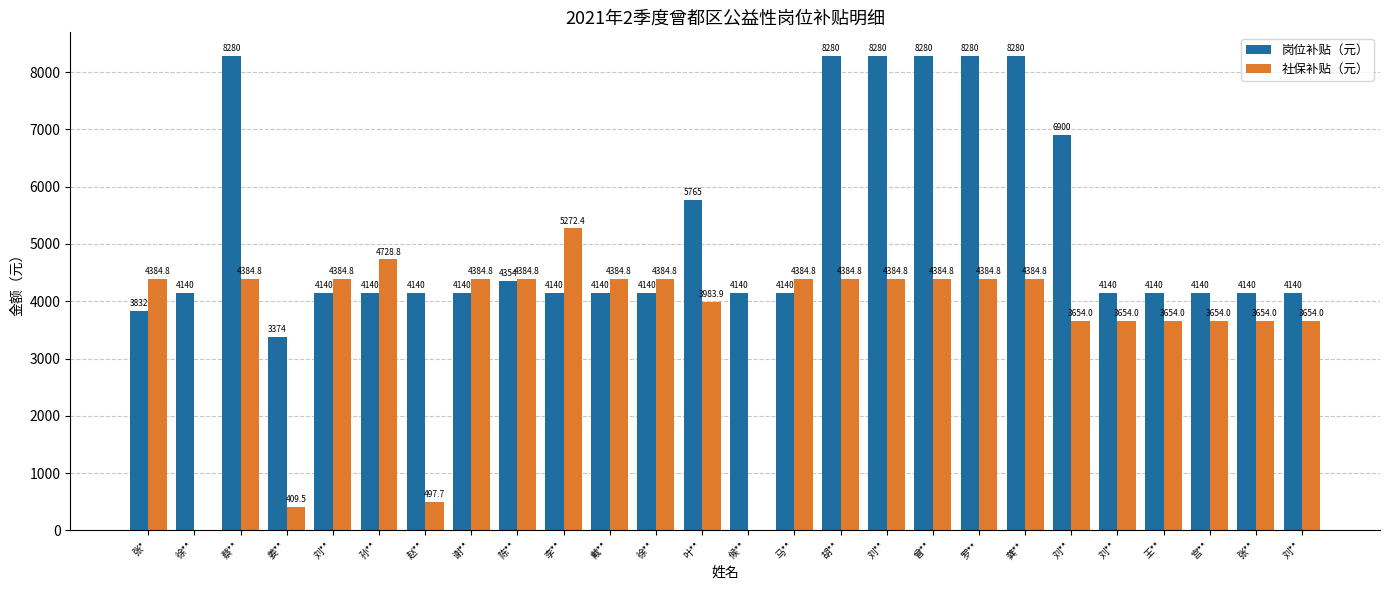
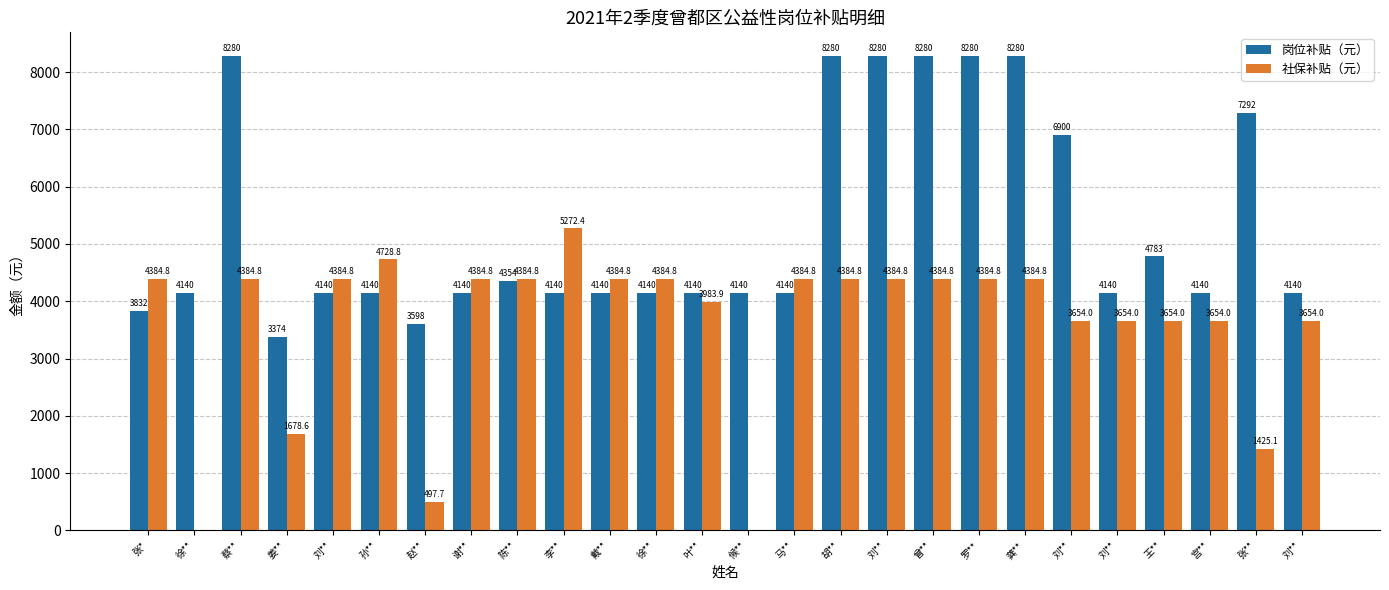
社保补贴（元）, 姜**: 409.5 -> 1678.6
岗位补贴（元）, 赵**: 4140 -> 3598
岗位补贴（元）, 叶**: 5765 -> 4140
岗位补贴（元）, 王**: 4140 -> 4783
岗位补贴（元）, 张**: 4140 -> 7292
社保补贴（元）, 张**: 3654.0 -> 1425.1
